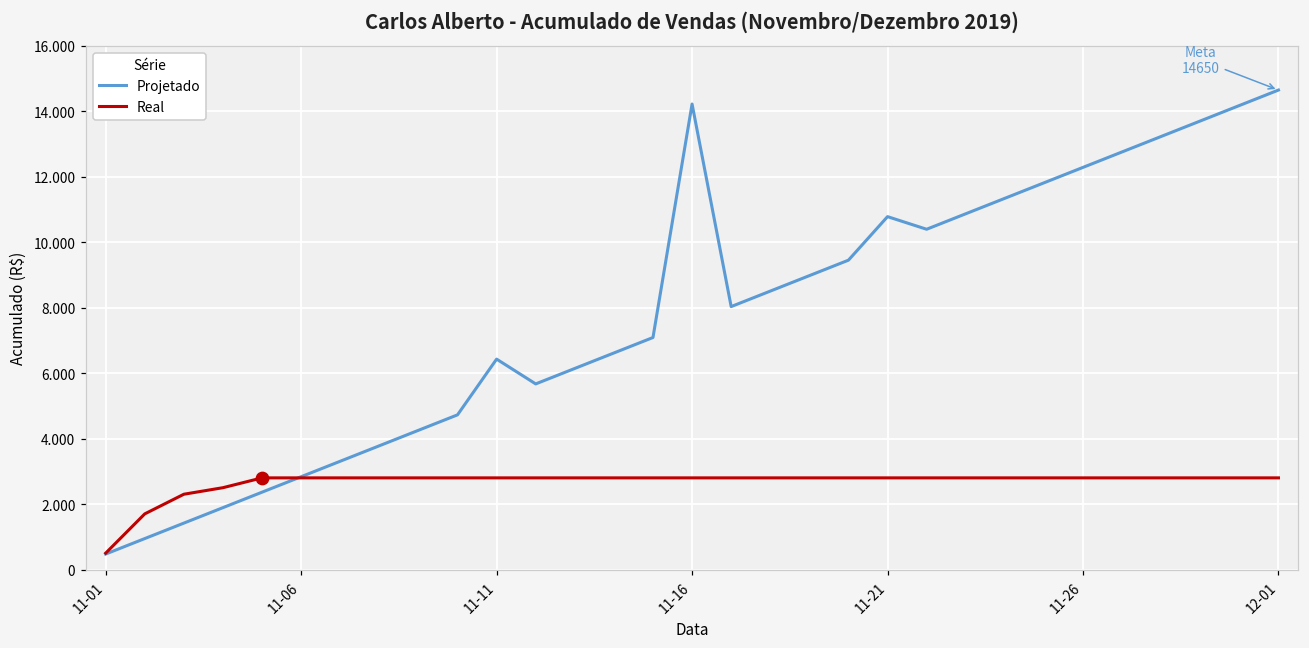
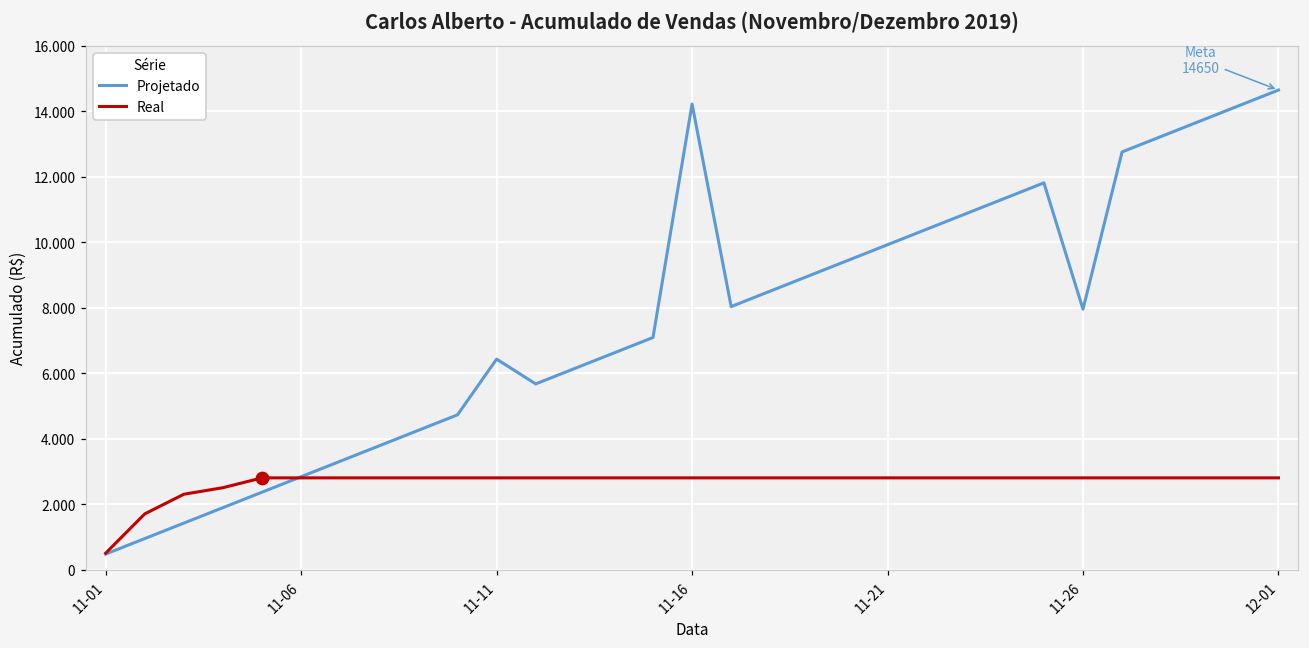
Projetado, 11-21: 10.8 -> 9.9
Projetado, 11-26: 12.3 -> 8.0
